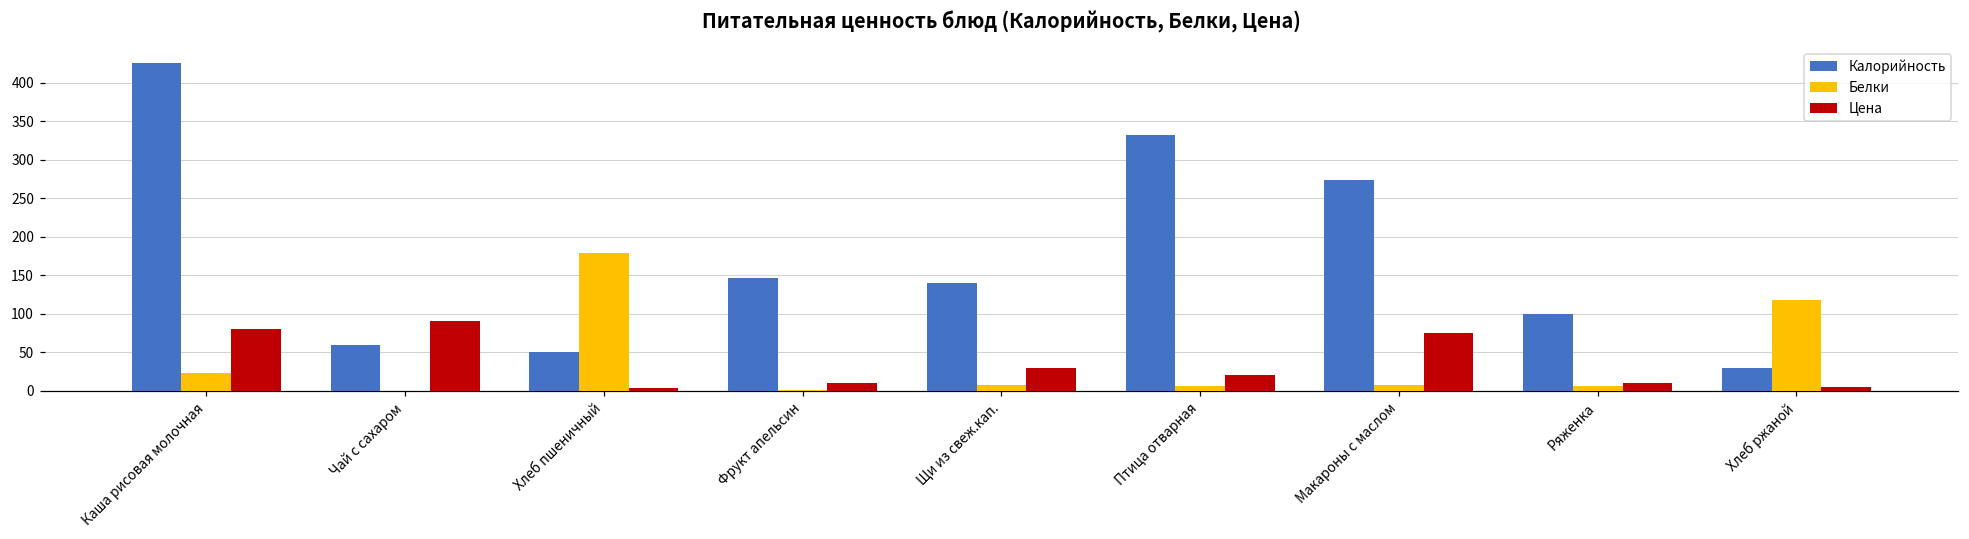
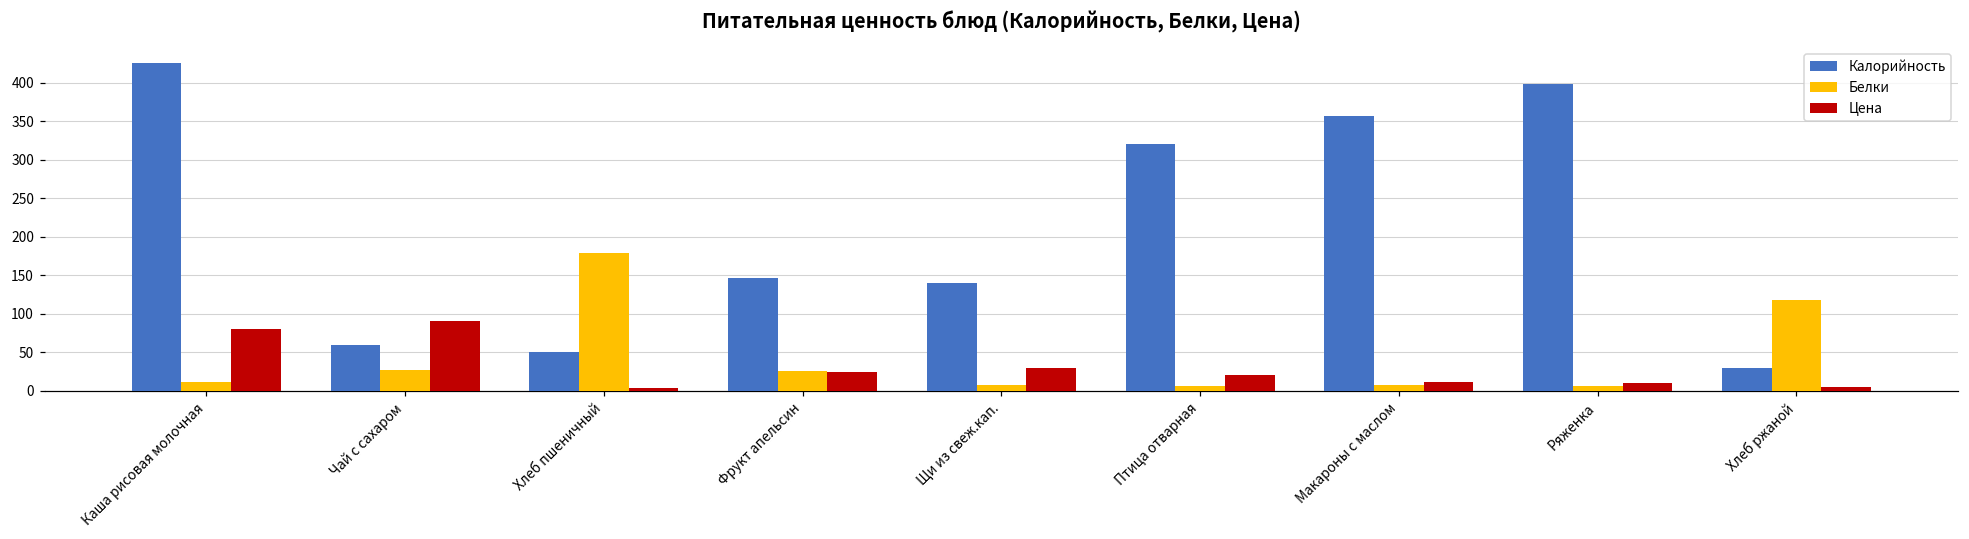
Белки, Каша рисовая молочная: 20 -> 10
Белки, Чай с сахаром: 0 -> 30
Белки, Фрукт апельсин: 0 -> 30
Цена, Фрукт апельсин: 10 -> 20
Калорийность, Птица отварная: 330 -> 320
Калорийность, Макароны с маслом: 270 -> 360
Цена, Макароны с маслом: 70 -> 10
Калорийность, Ряженка: 100 -> 400
